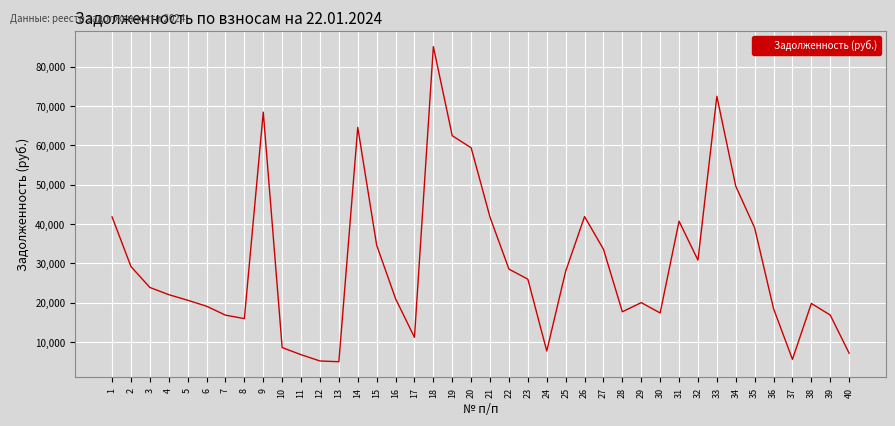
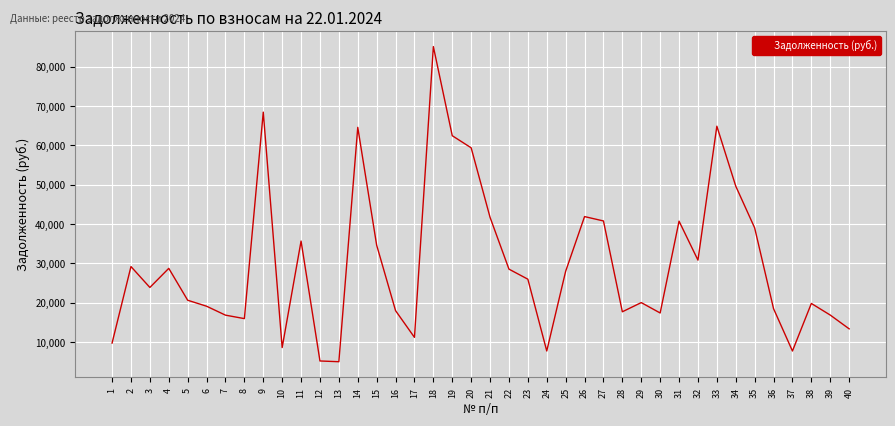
1: 42,000 -> 10,000
4: 22,000 -> 29,000
11: 7,000 -> 36,000
16: 21,000 -> 18,000
27: 34,000 -> 41,000
33: 72,000 -> 65,000
37: 6,000 -> 8,000
40: 7,000 -> 13,000
